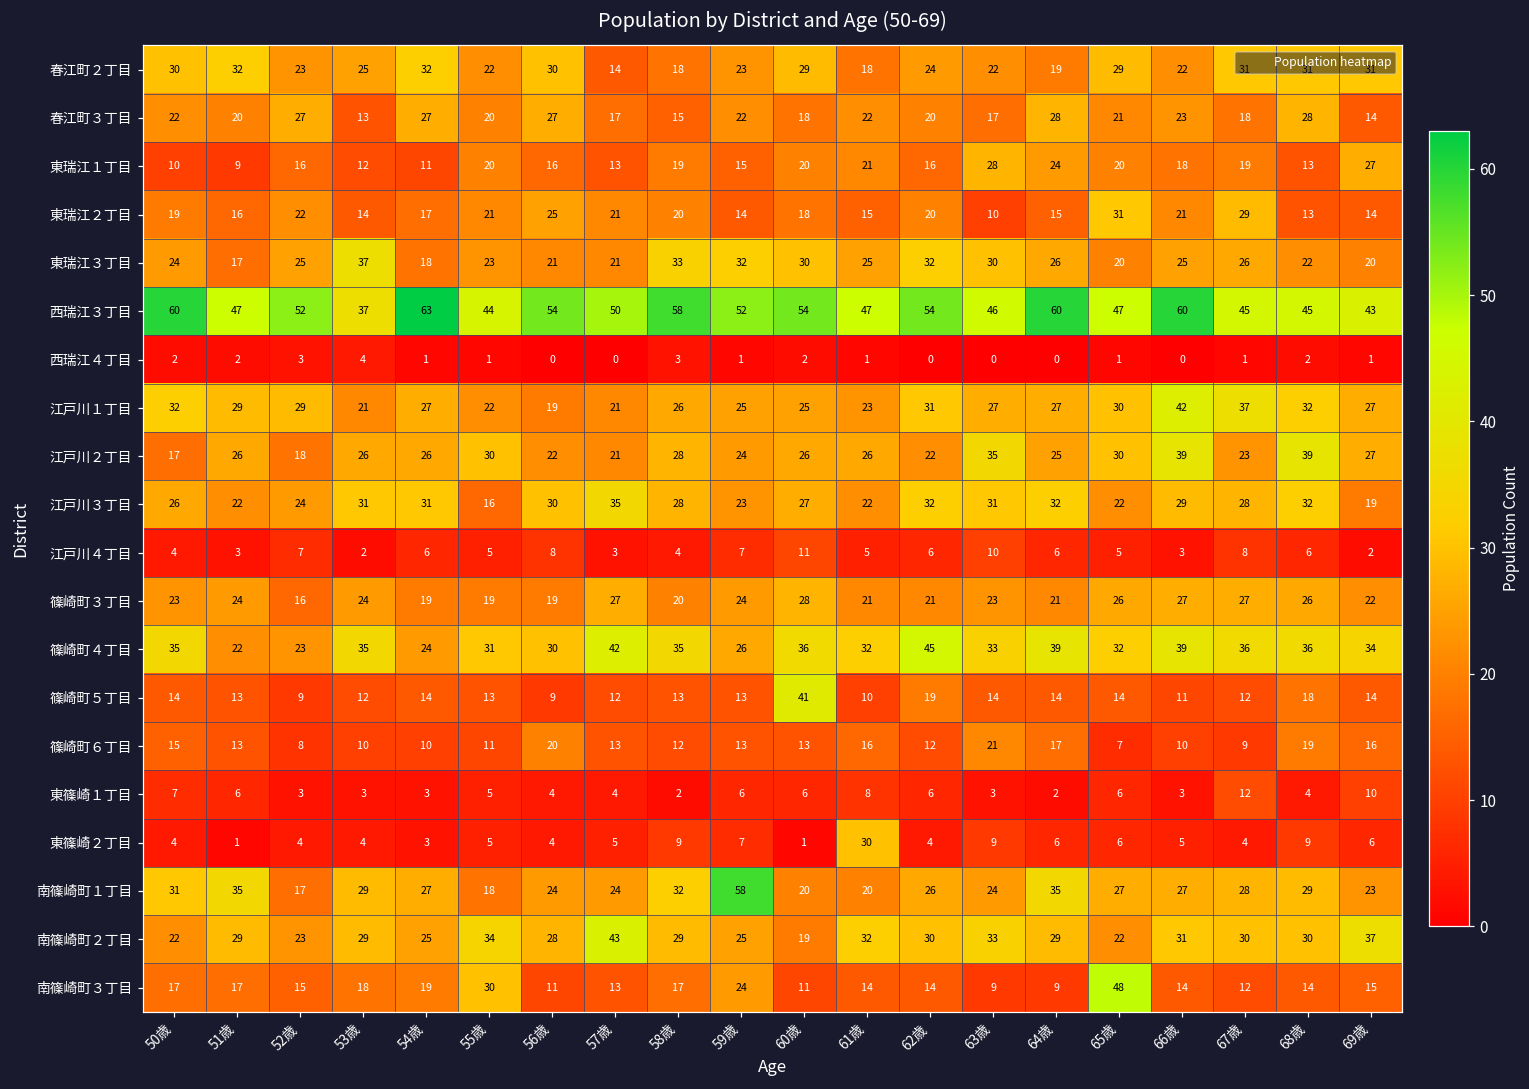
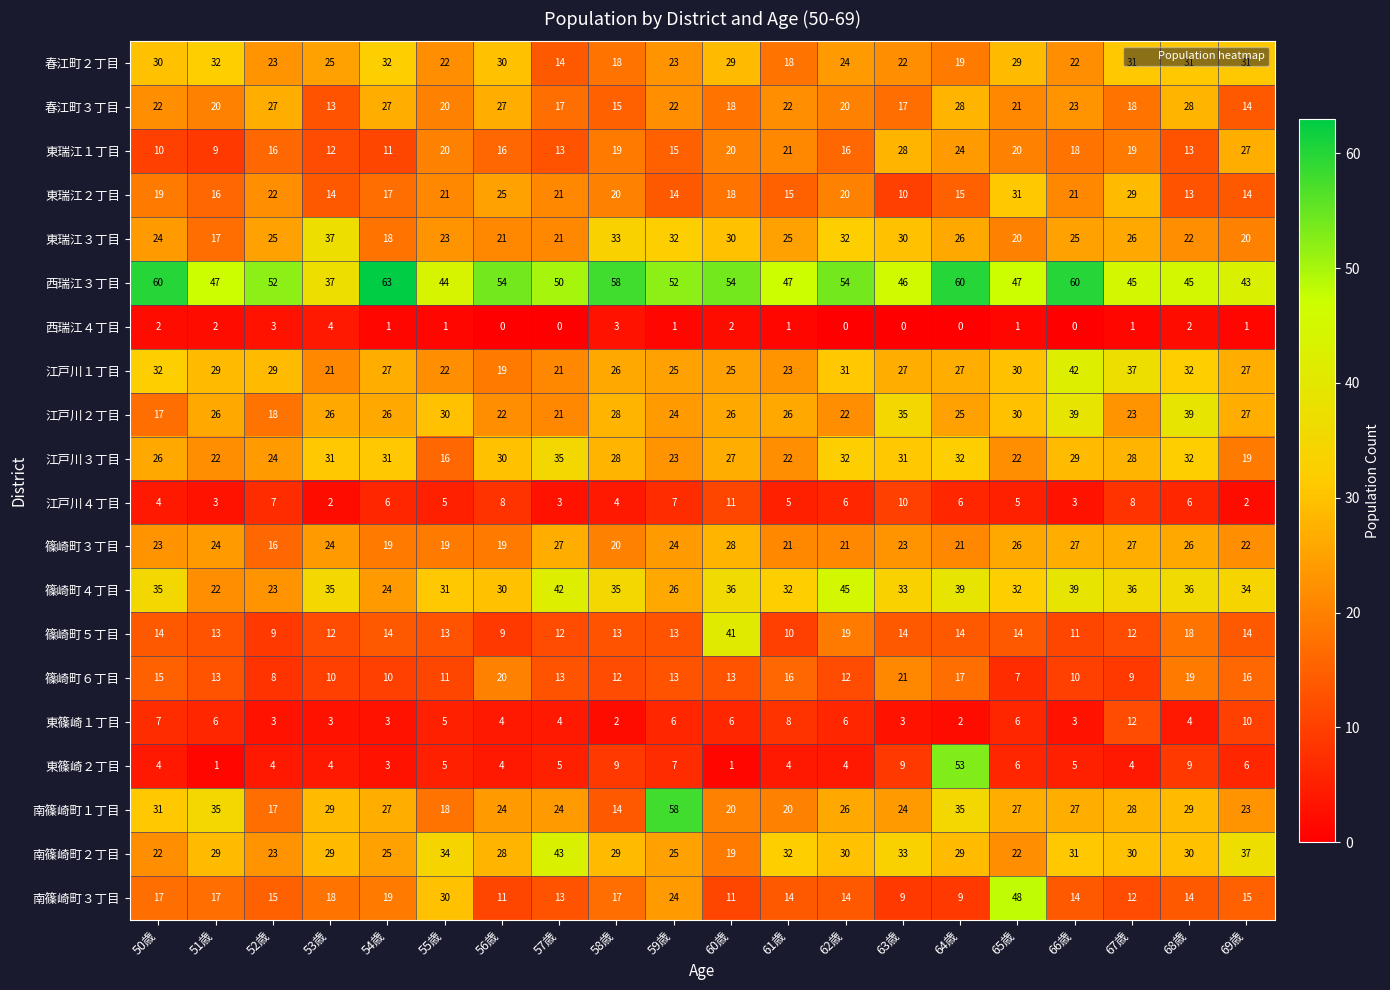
東篠崎２丁目, 61歳: 30 -> 4
東篠崎２丁目, 64歳: 6 -> 53
南篠崎町１丁目, 58歳: 32 -> 14
